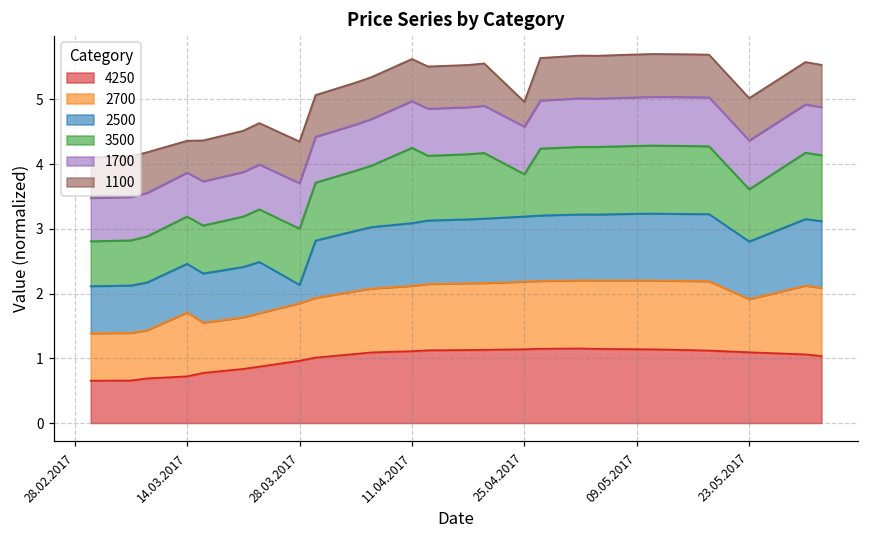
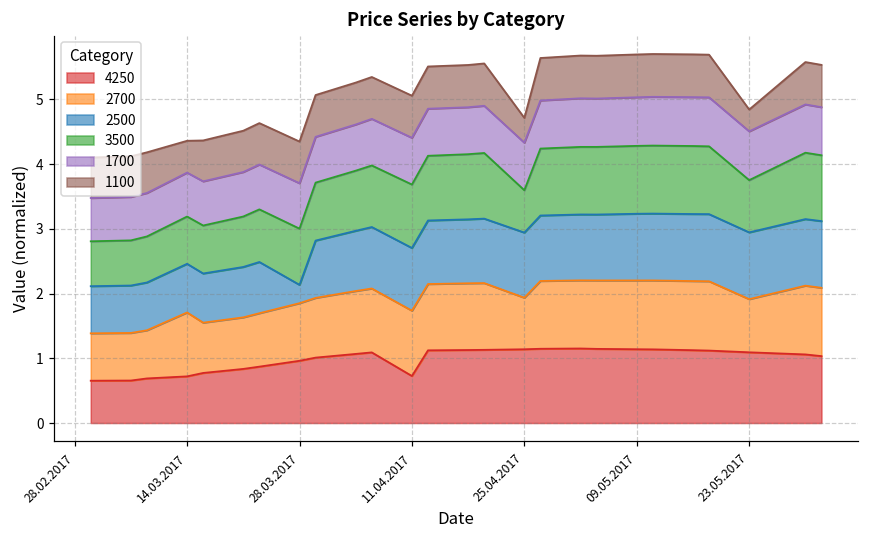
4250, 11.04.2017: 1.1 -> 0.7
3500, 11.04.2017: 1.2 -> 1.0
2700, 25.04.2017: 1.0 -> 0.8
2500, 23.05.2017: 0.9 -> 1.0
1100, 23.05.2017: 0.7 -> 0.3
